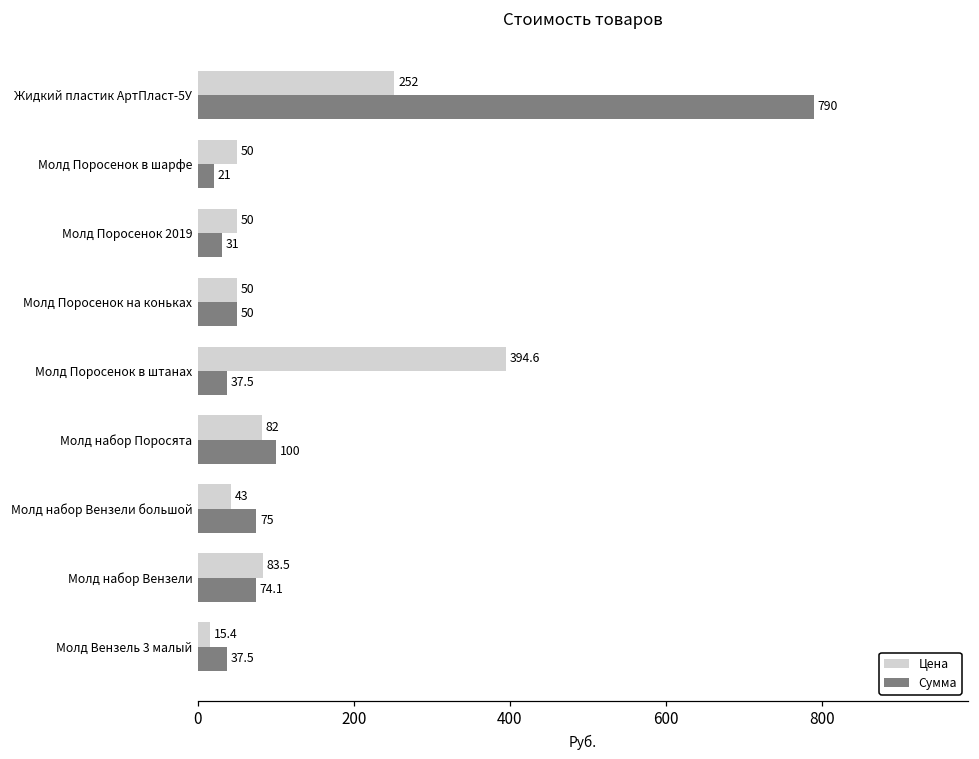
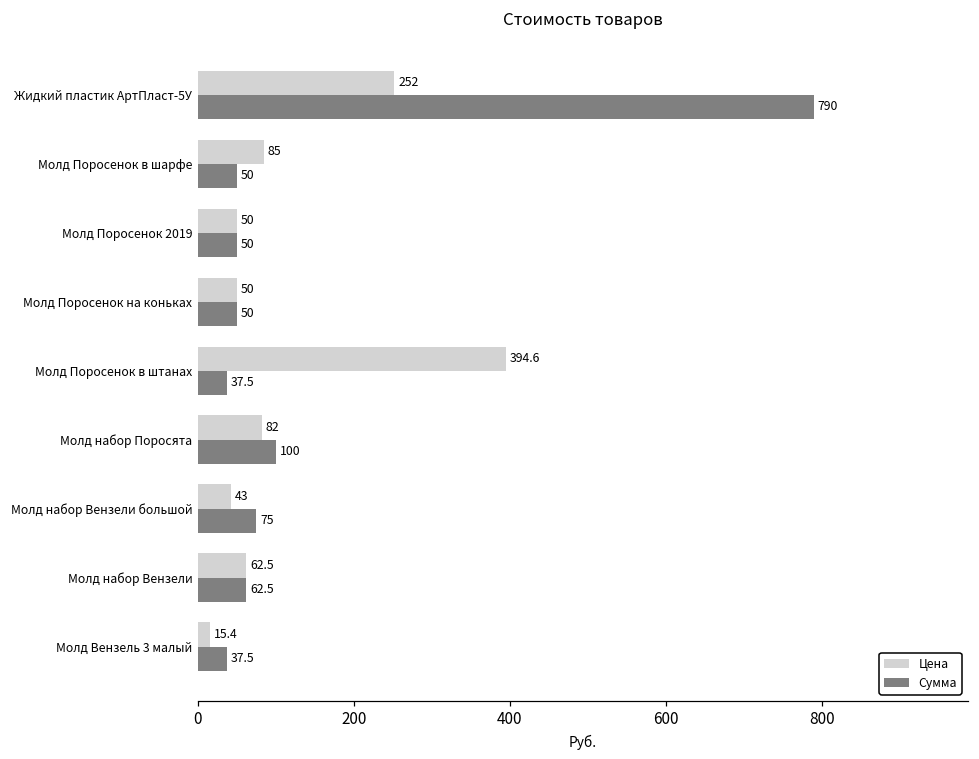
Цена, Молд Поросенок в шарфе: 50 -> 85
Сумма, Молд Поросенок в шарфе: 21 -> 50
Сумма, Молд Поросенок 2019: 31 -> 50
Цена, Молд набор Вензели: 83.5 -> 62.5
Сумма, Молд набор Вензели: 74.1 -> 62.5
